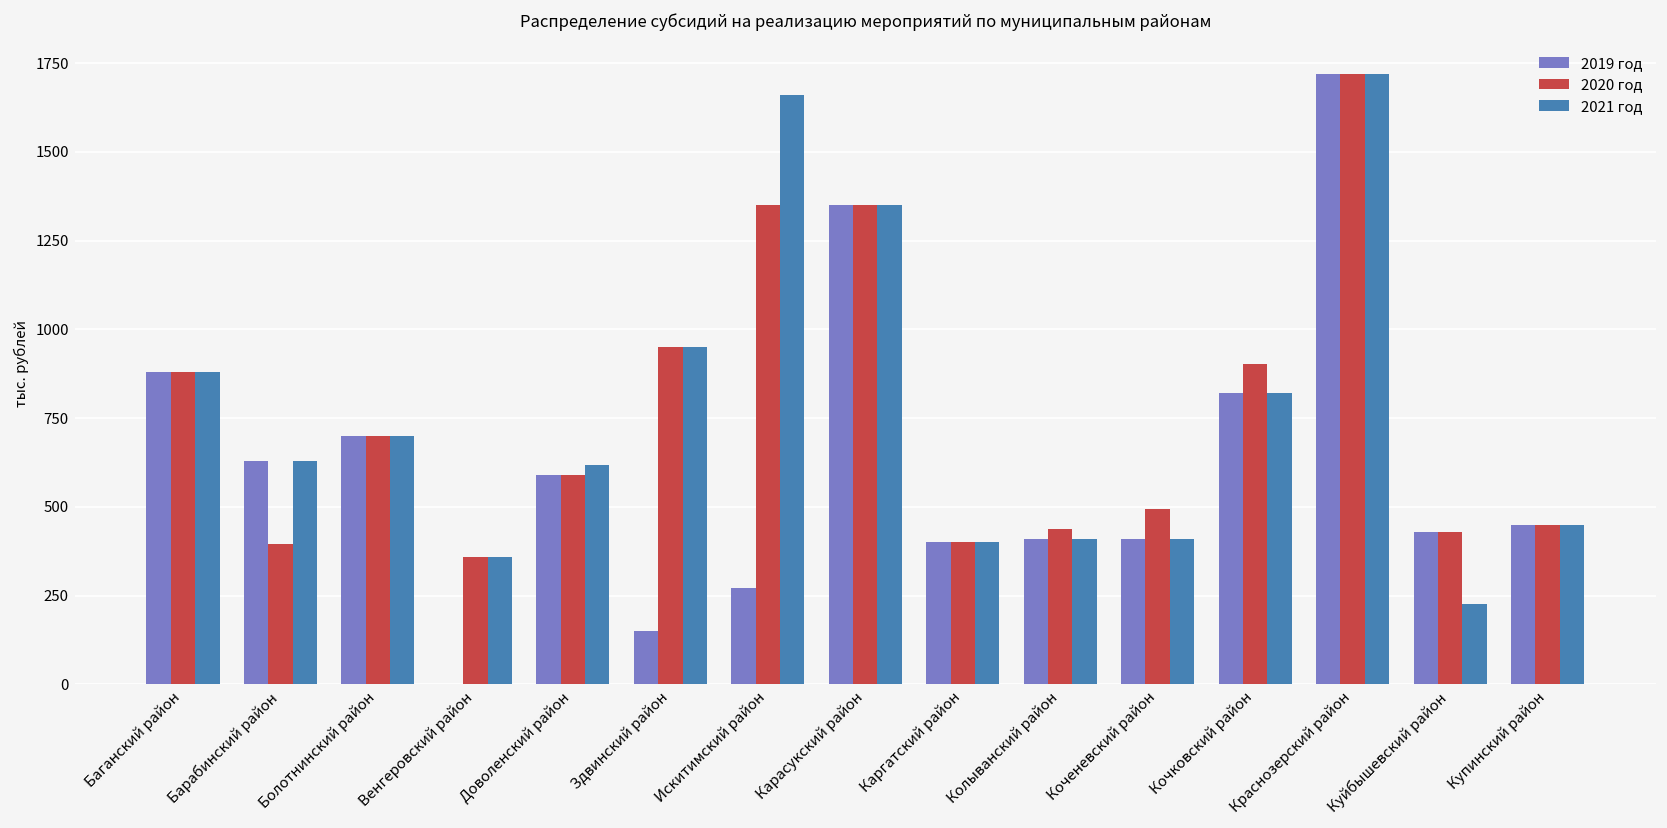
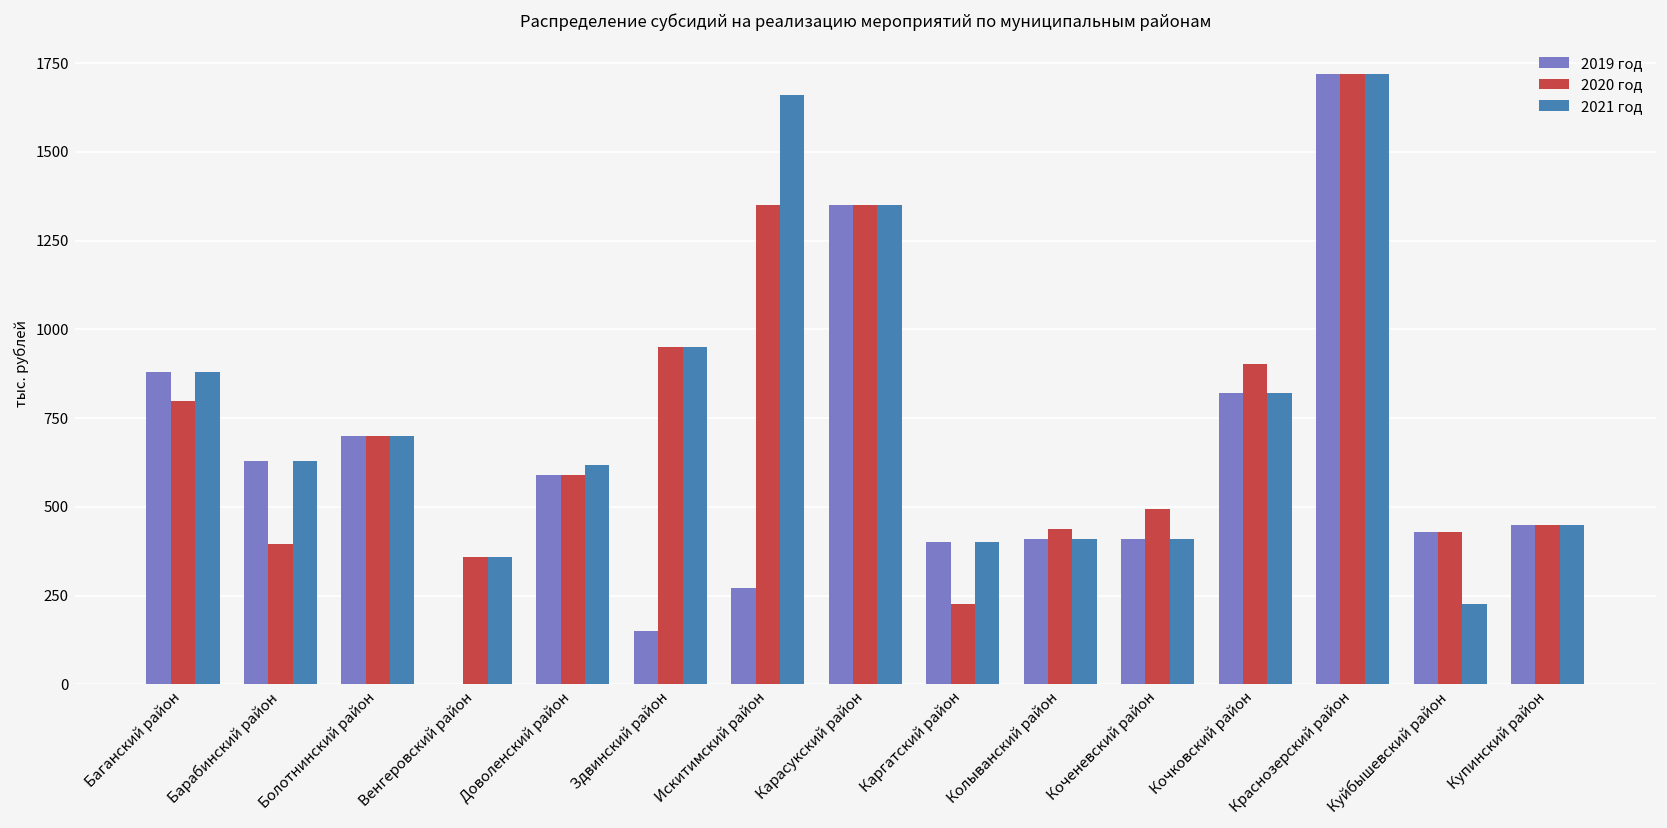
2020 год, Баганский район: 880 -> 800
2020 год, Каргатский район: 400 -> 230
